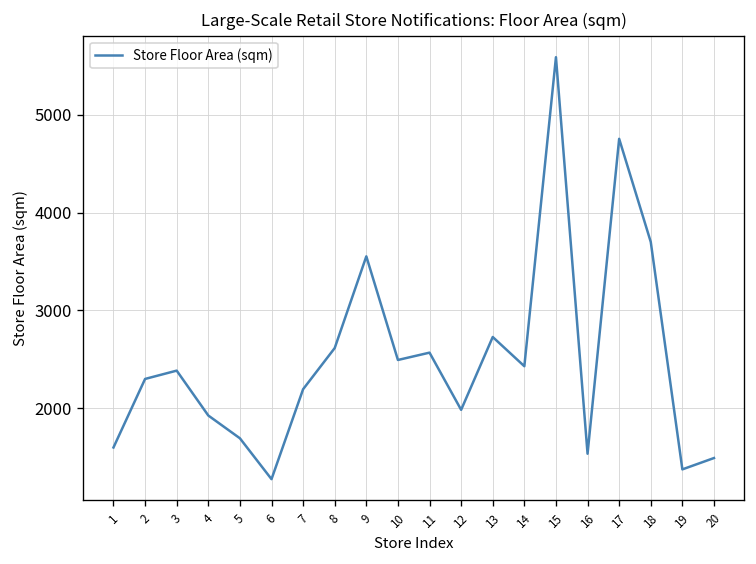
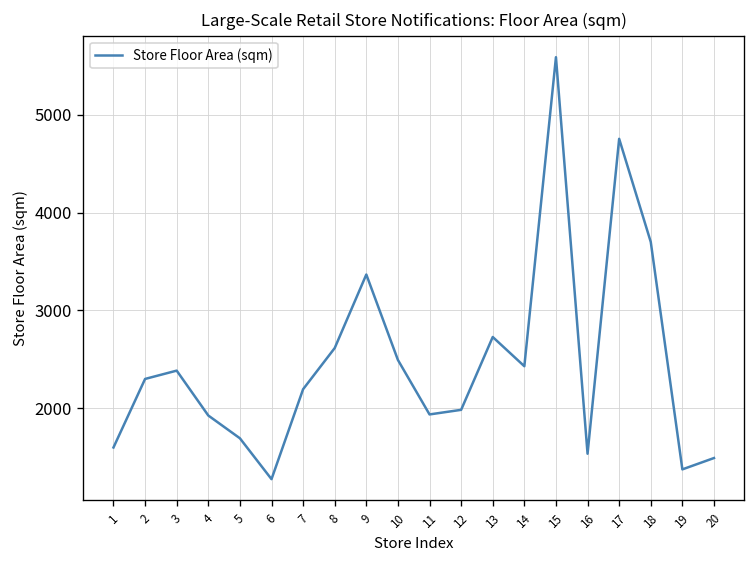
9: 3600 -> 3400
11: 2600 -> 1900
